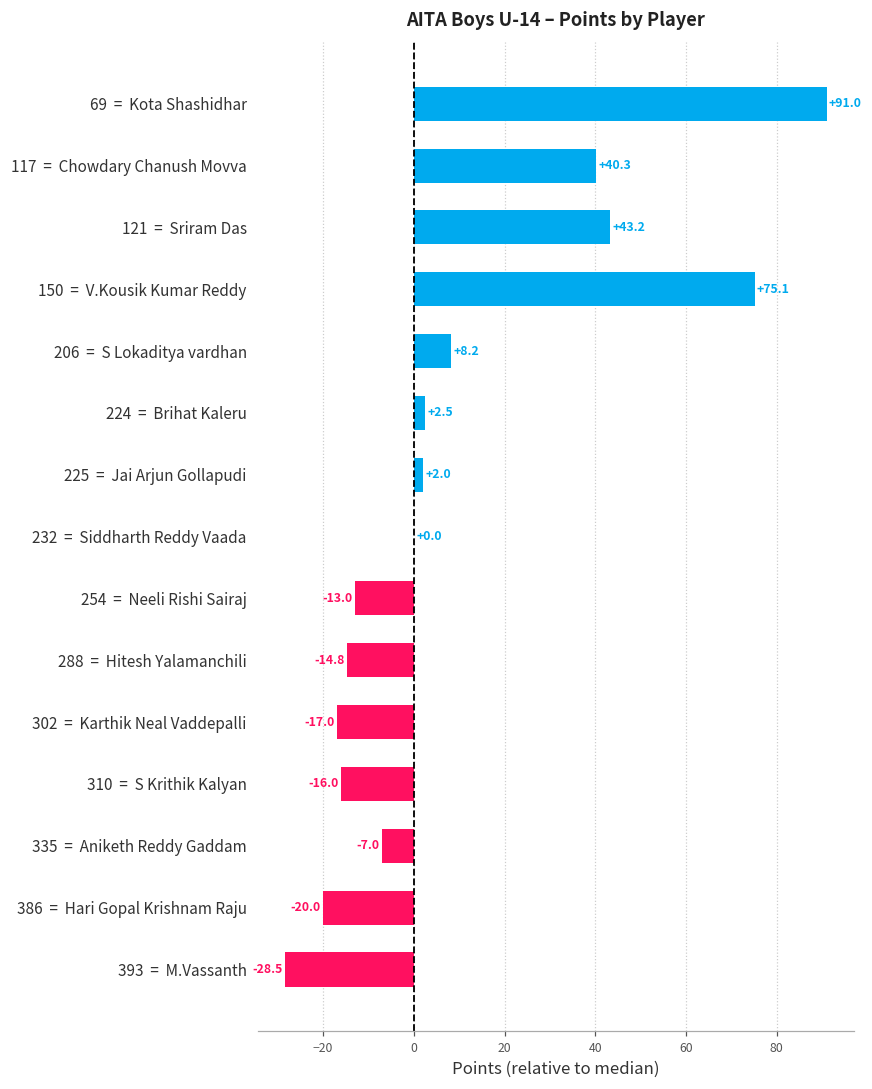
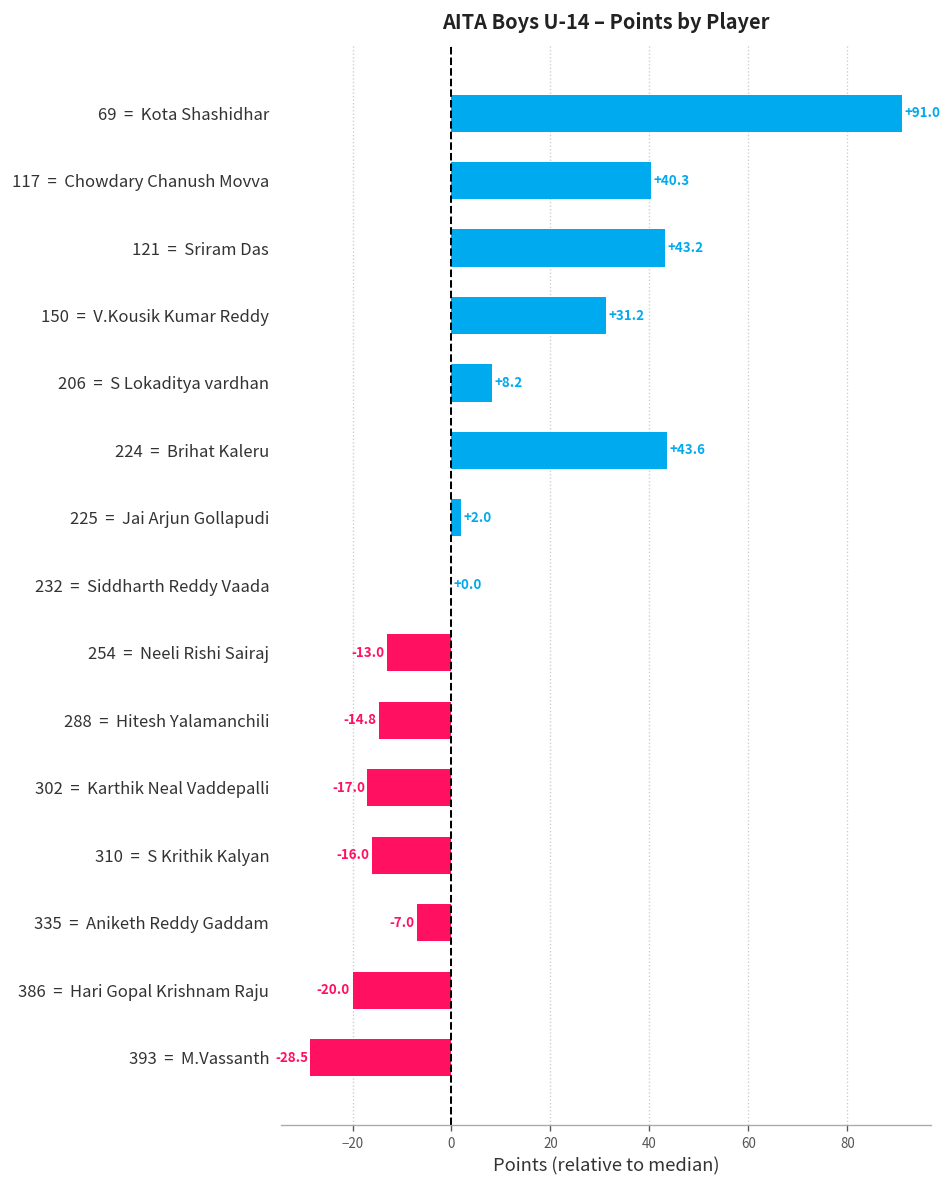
150 = V.Kousik Kumar Reddy: +75.1 -> +31.2
224 = Brihat Kaleru: +2.5 -> +43.6
